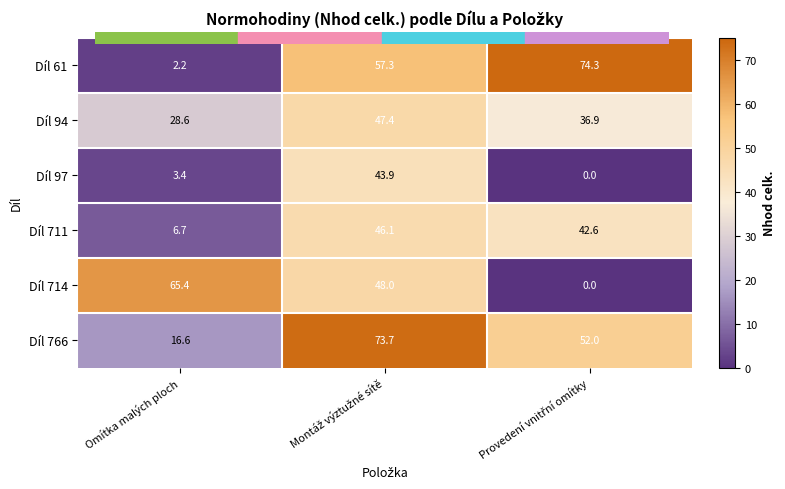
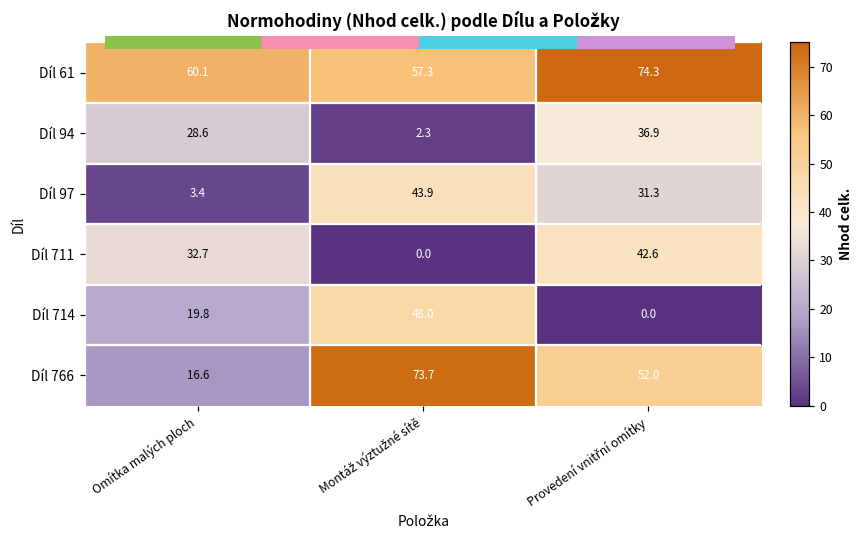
Díl 61, Omítka malých ploch: 2.2 -> 60.1
Díl 94, Montáž výztužné sítě: 47.4 -> 2.3
Díl 97, Provedení vnitřní omítky: 0.0 -> 31.3
Díl 711, Omítka malých ploch: 6.7 -> 32.7
Díl 711, Montáž výztužné sítě: 46.1 -> 0.0
Díl 714, Omítka malých ploch: 65.4 -> 19.8
